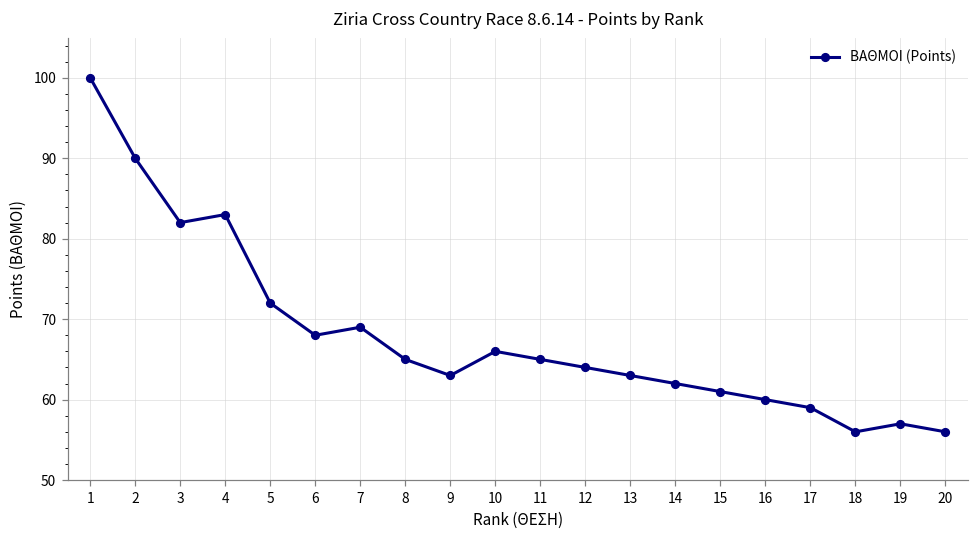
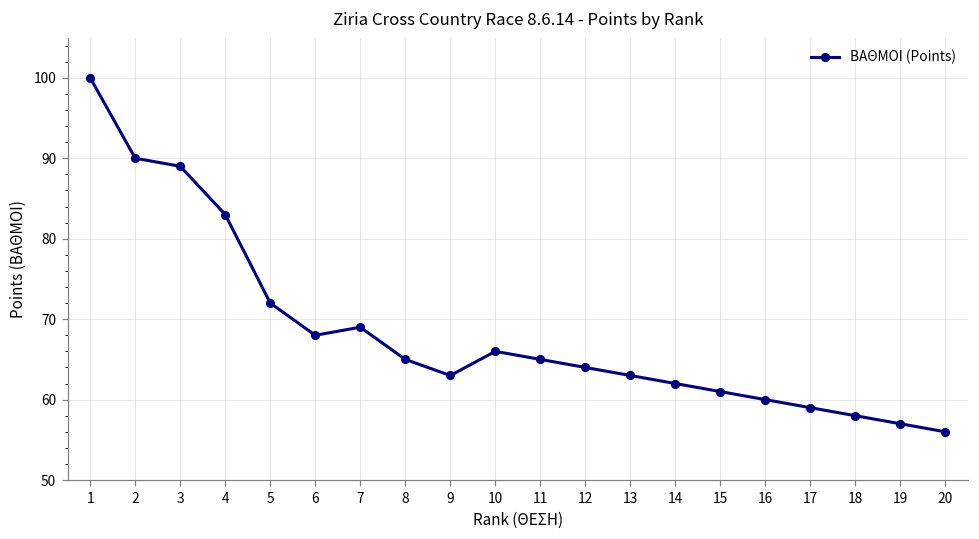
3: 82 -> 89
18: 56 -> 58
